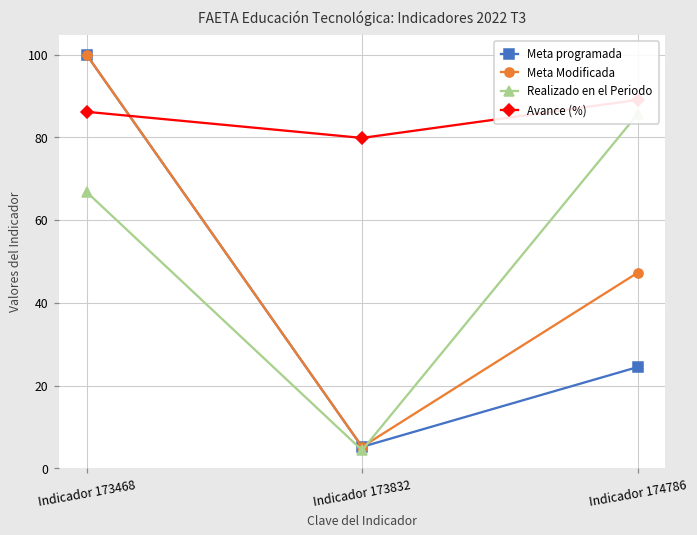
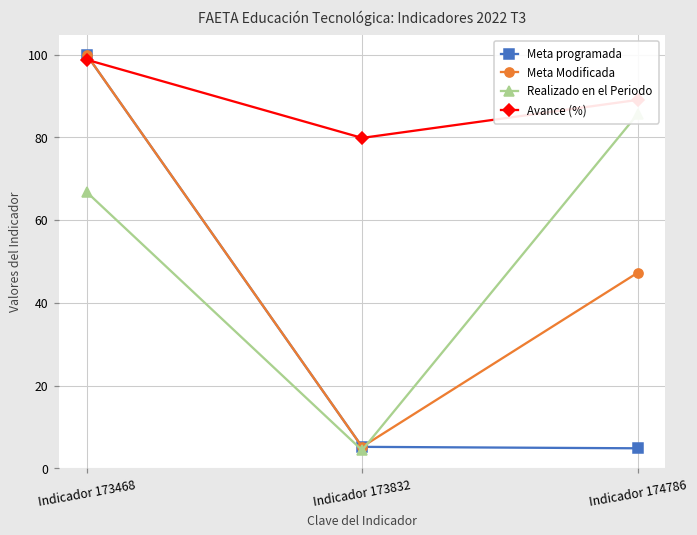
Avance (%), Indicador 173468: 86 -> 99
Meta programada, Indicador 174786: 24 -> 5
